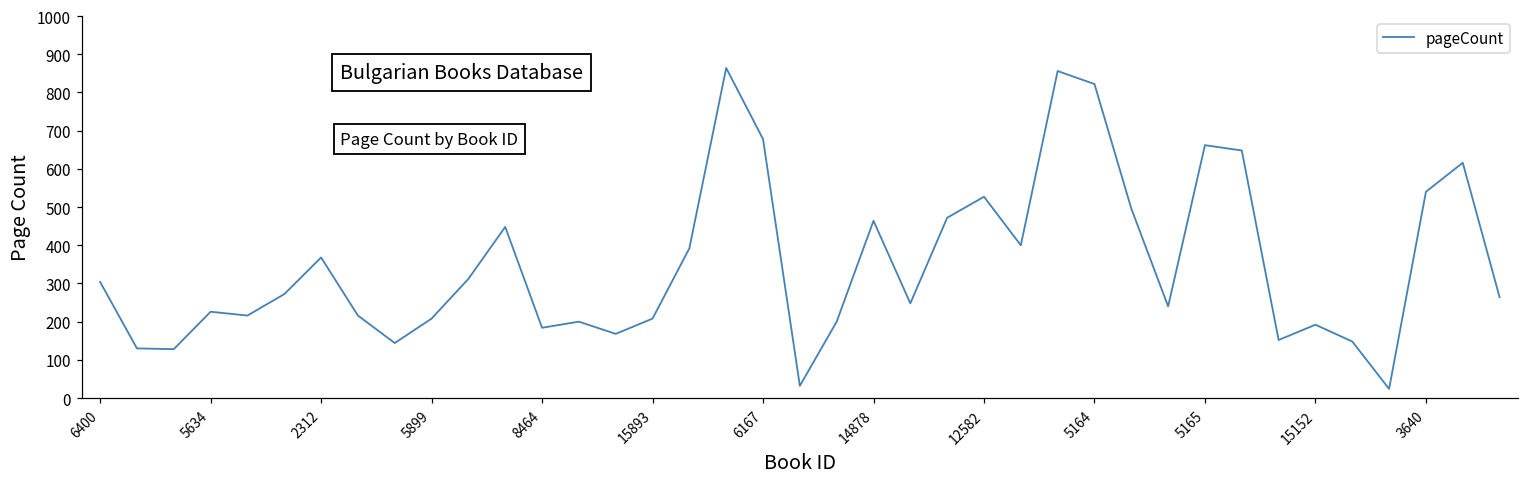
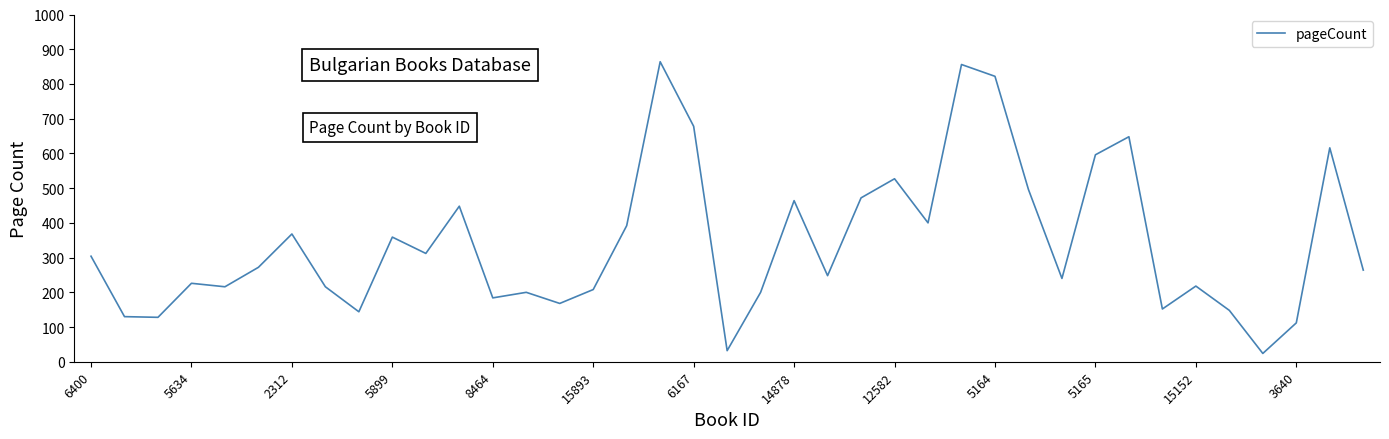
5899: 210 -> 360
5165: 660 -> 600
15152: 190 -> 220
3640: 540 -> 110
